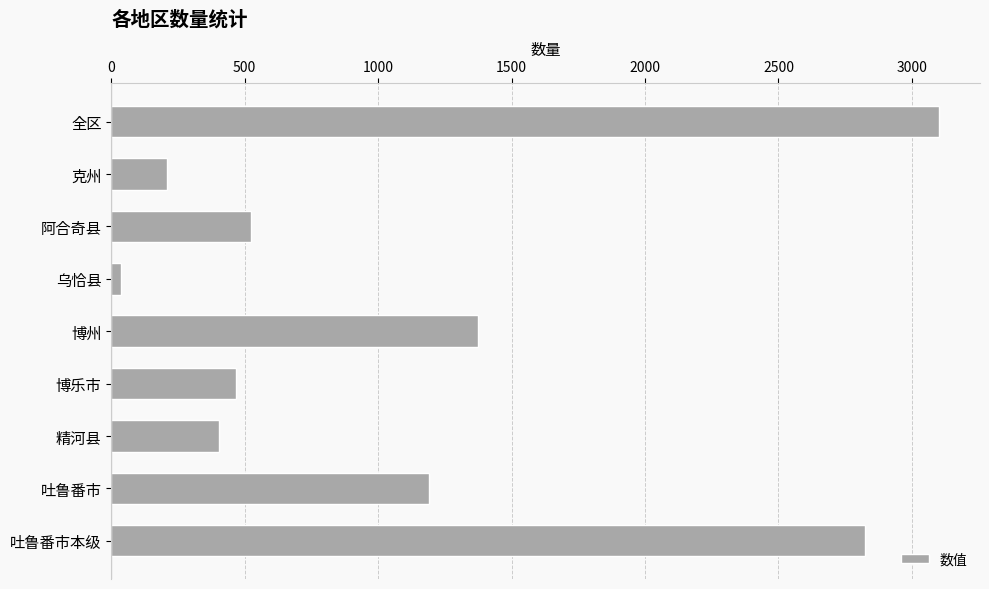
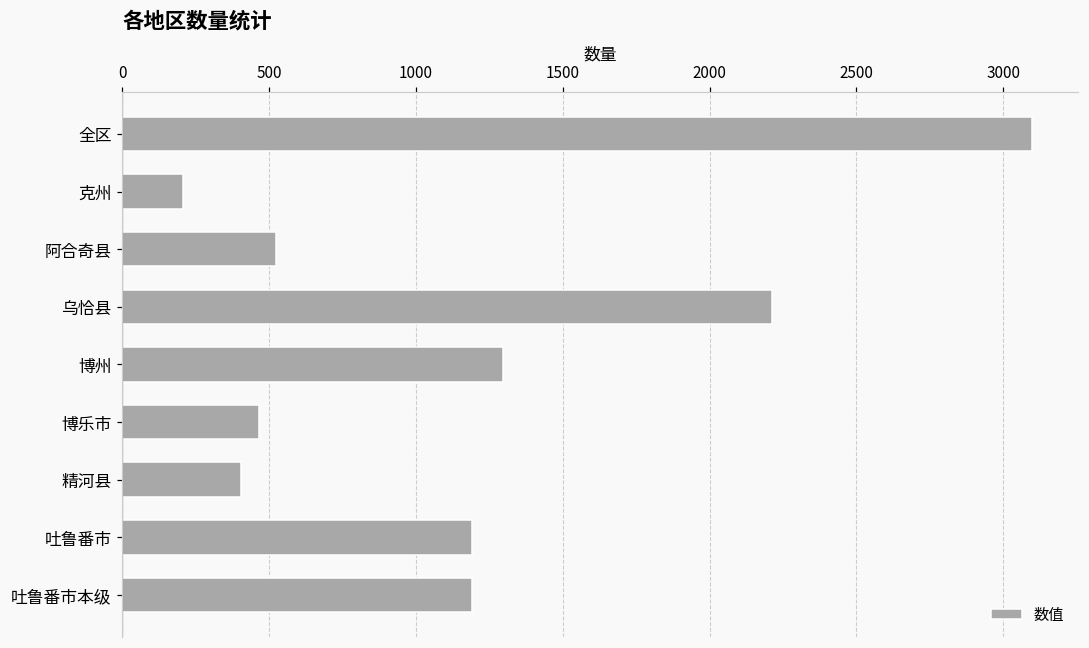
乌恰县: 40 -> 2210
博州: 1380 -> 1300
吐鲁番市本级: 2820 -> 1190
